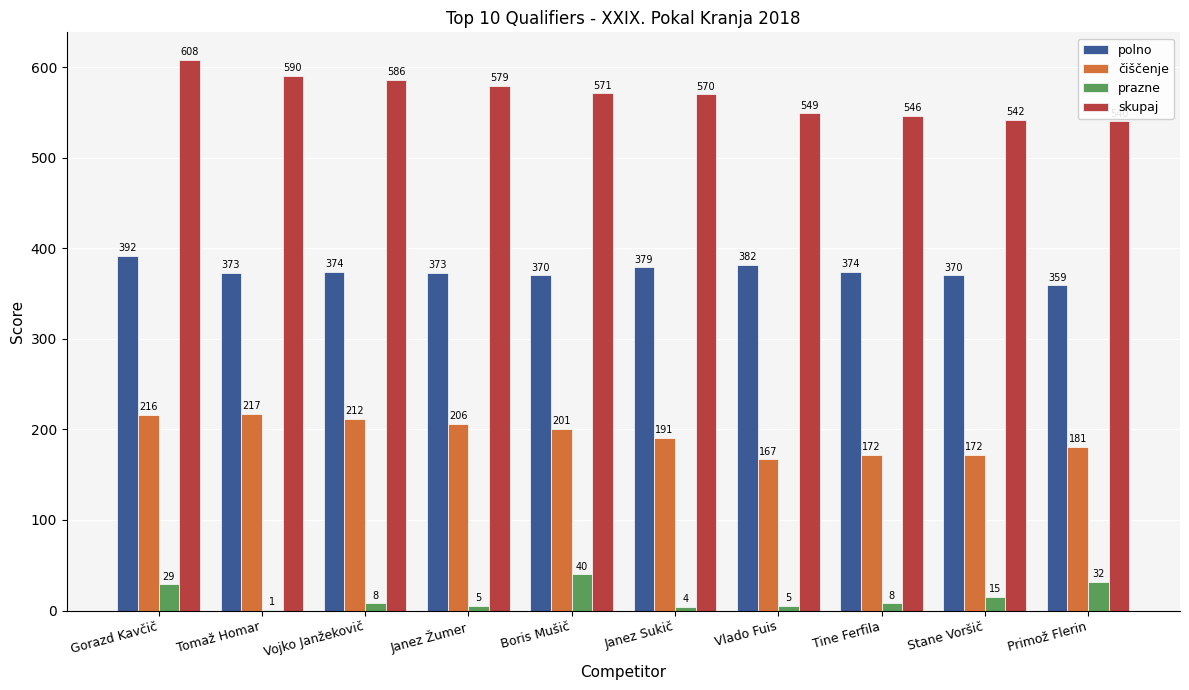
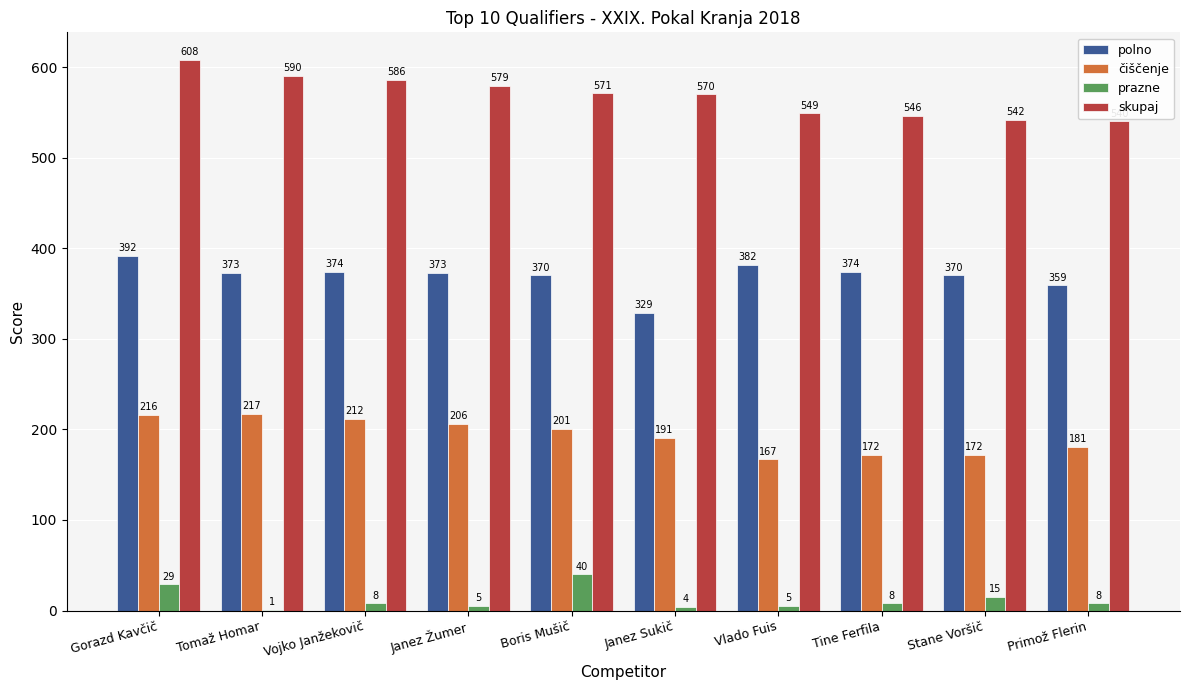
polno, Janez Sukič: 379 -> 329
prazne, Primož Flerin: 32 -> 8
